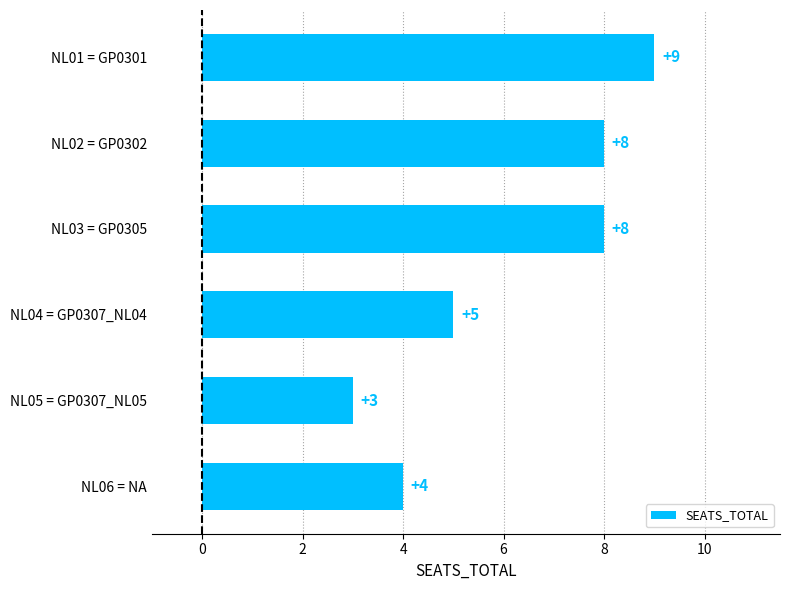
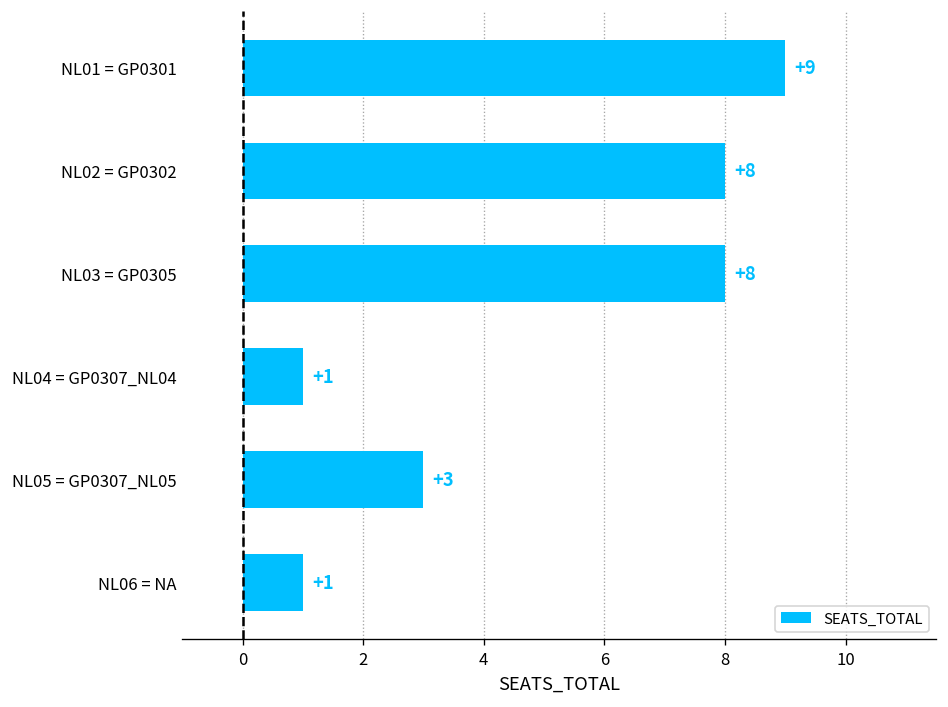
NL04 = GP0307_NL04: +5 -> +1
NL06 = NA: +4 -> +1
